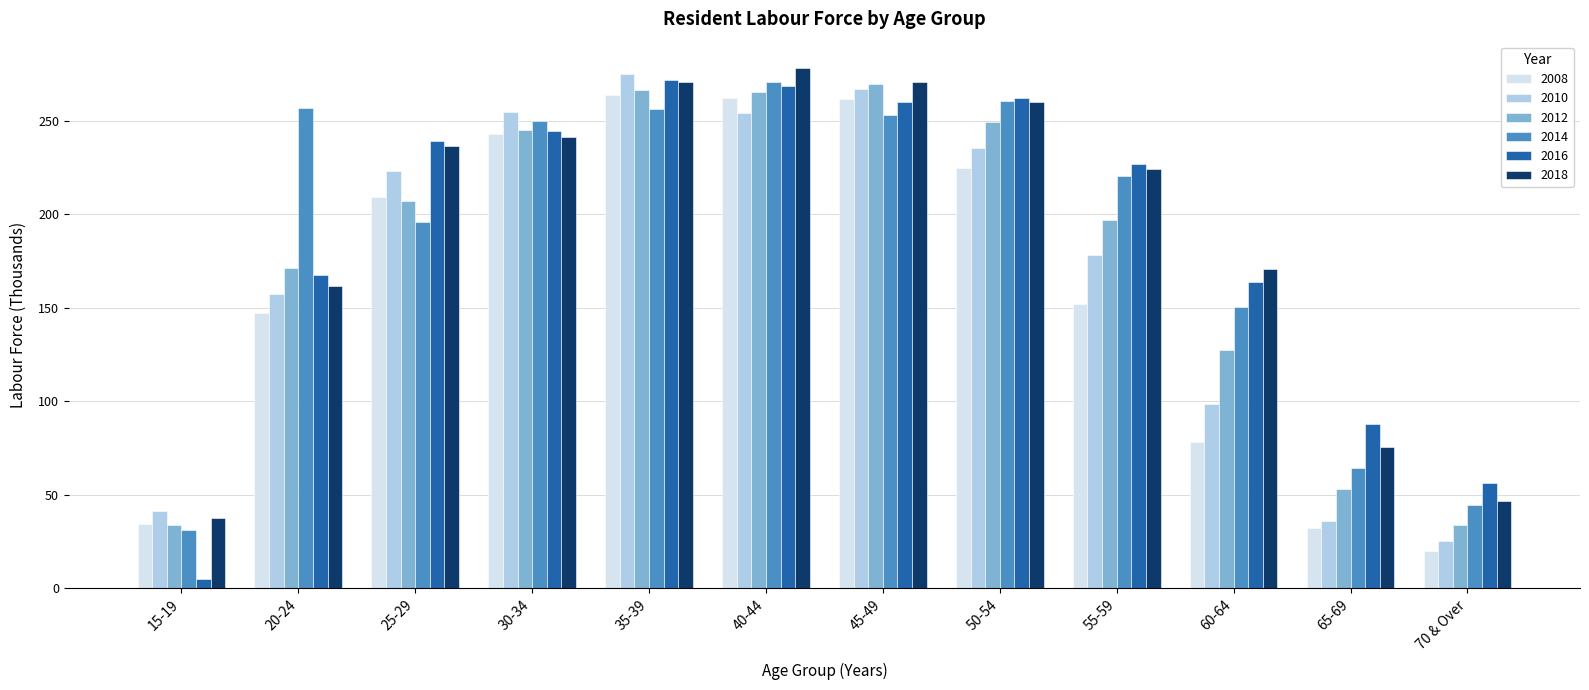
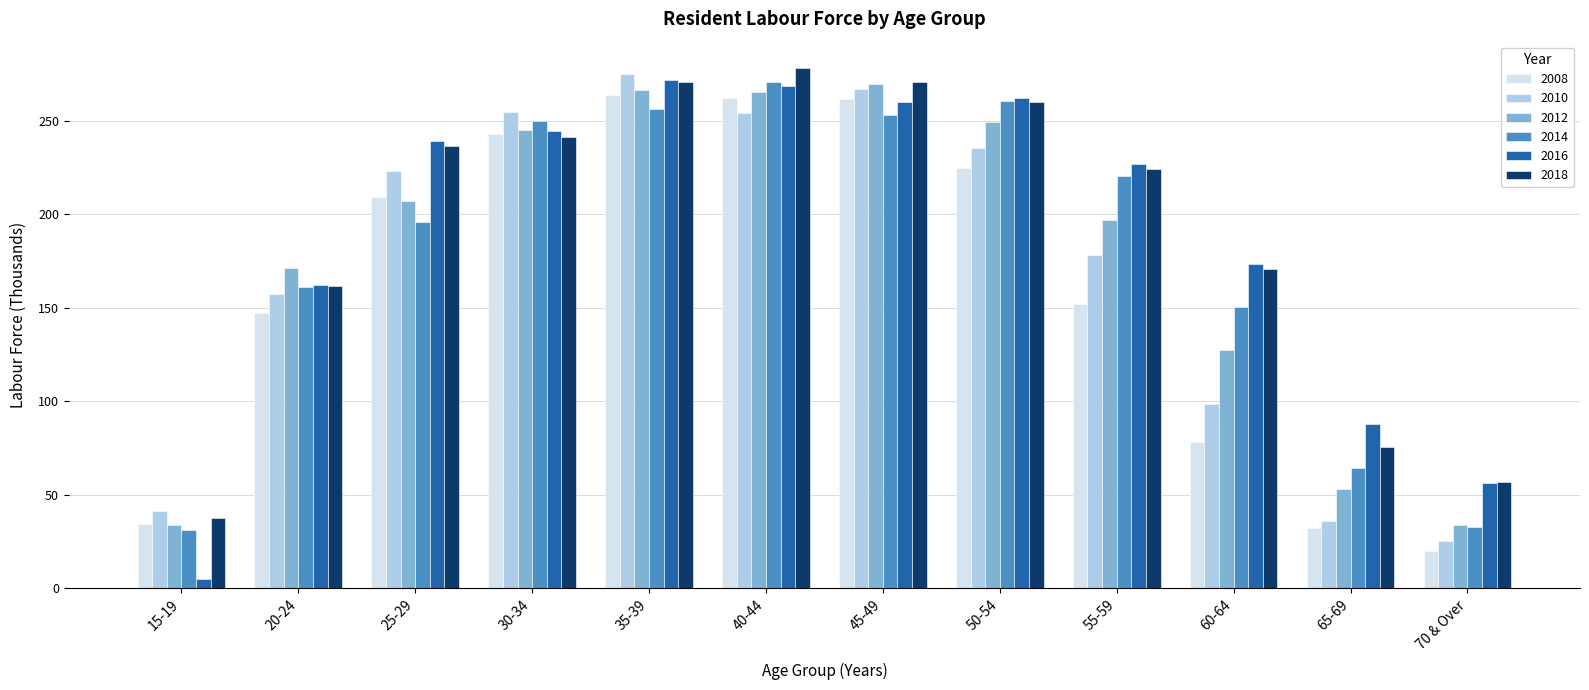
2014, 20-24: 257 -> 161
2016, 20-24: 168 -> 163
2016, 60-64: 164 -> 173
2014, 70 & Over: 45 -> 33
2018, 70 & Over: 47 -> 57
